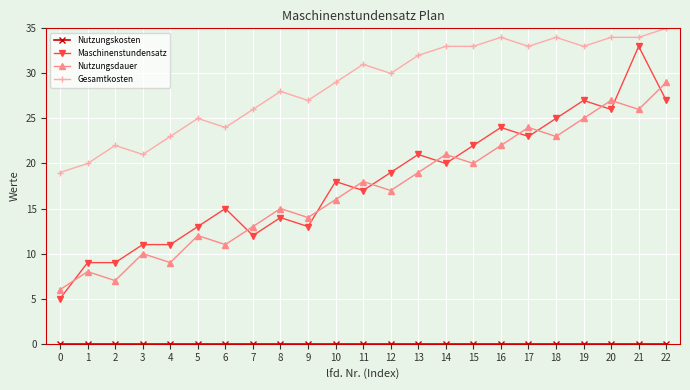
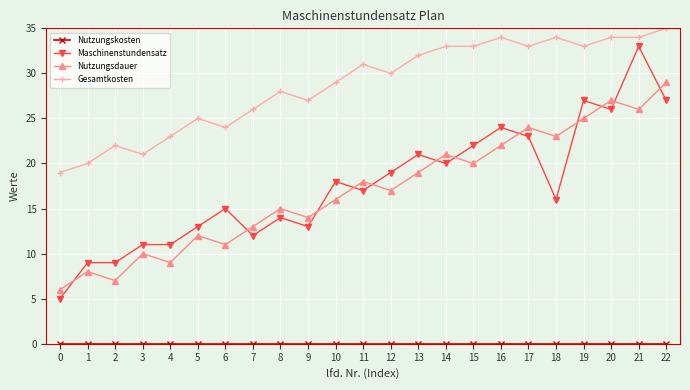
Maschinenstundensatz, 18: 25 -> 16
